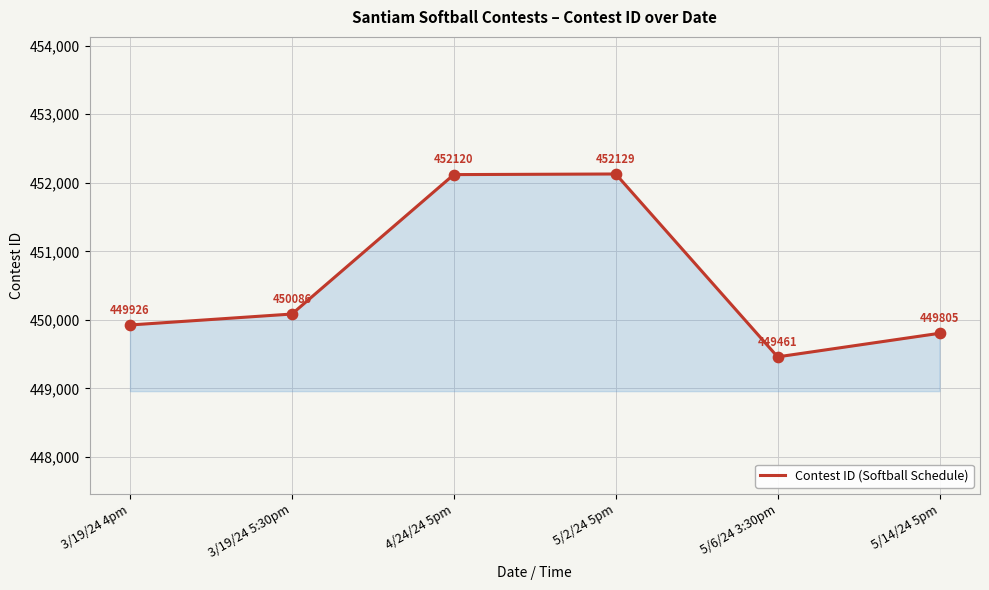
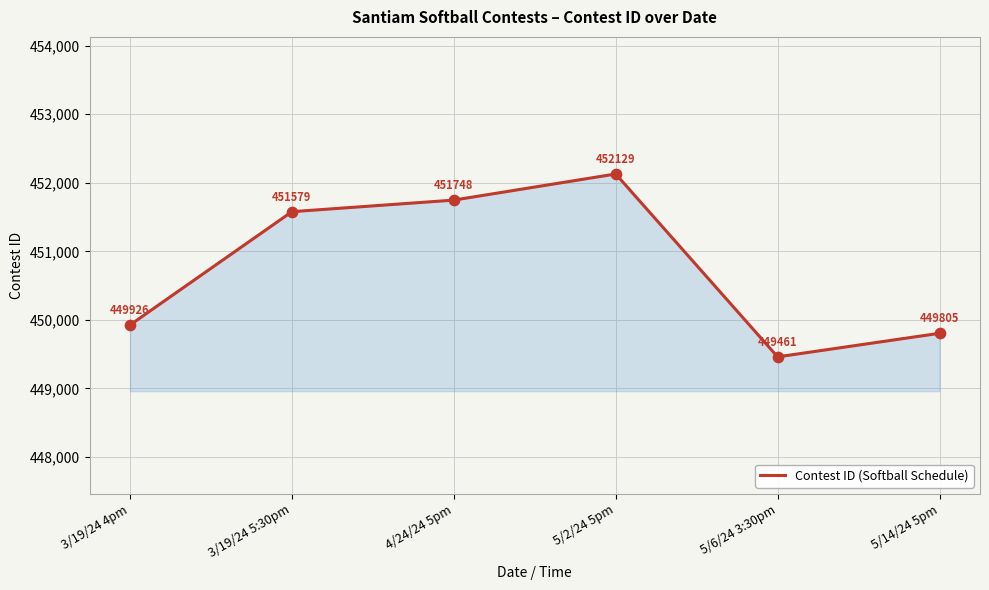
3/19/24 5:30pm: 450086 -> 451579
4/24/24 5pm: 452120 -> 451748
